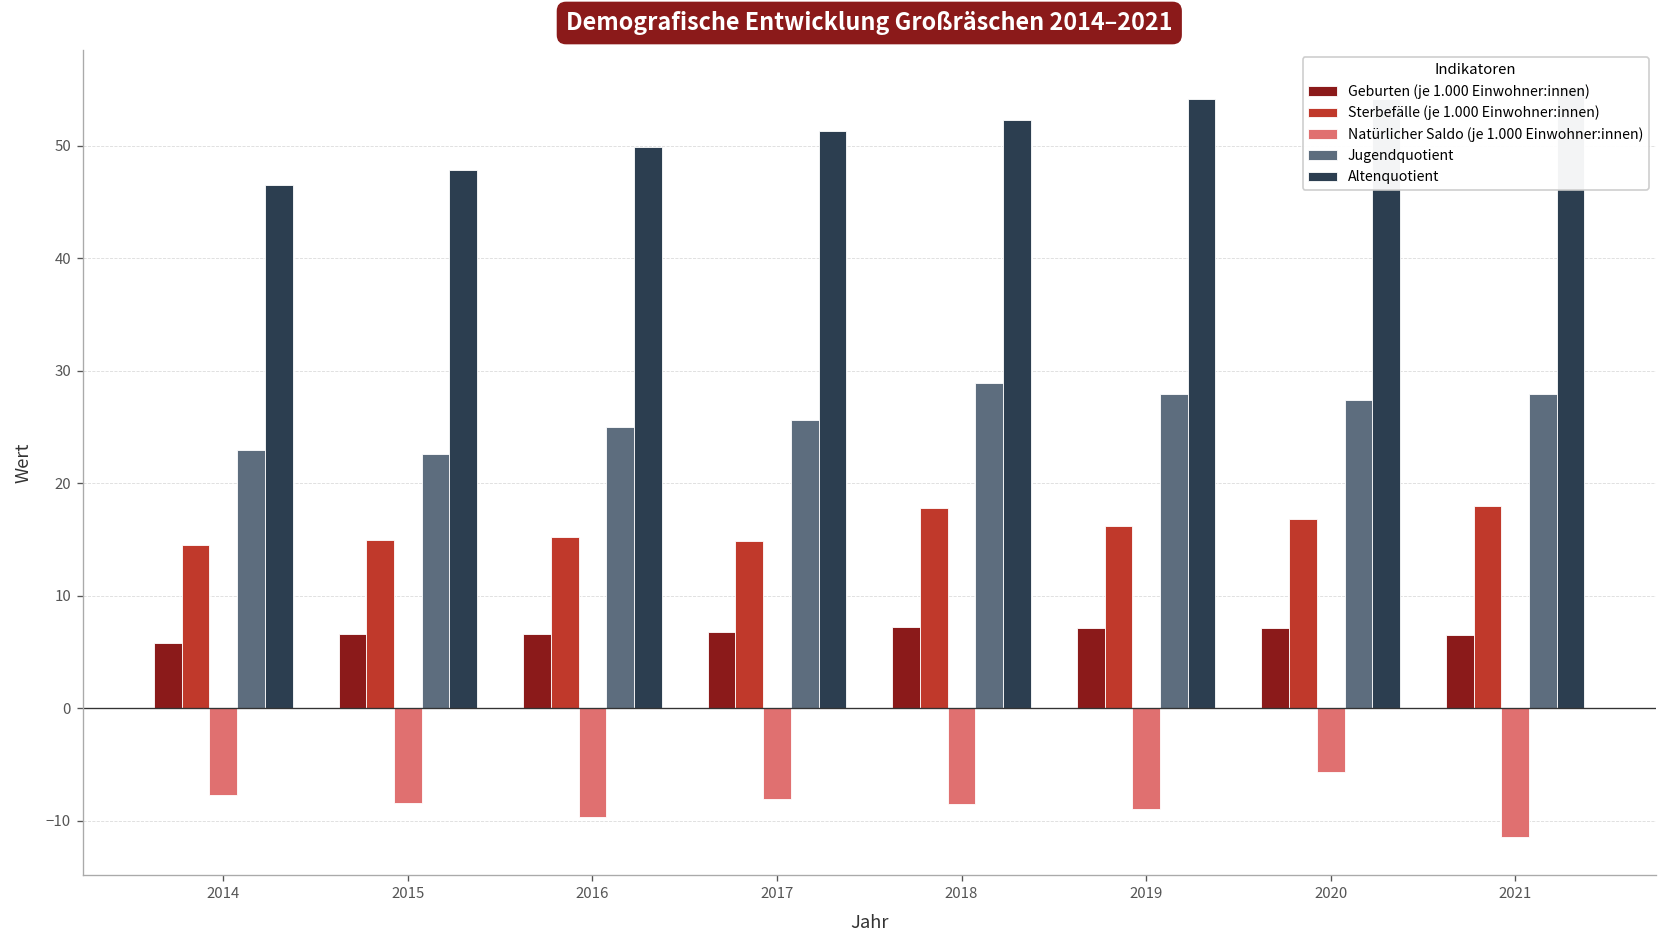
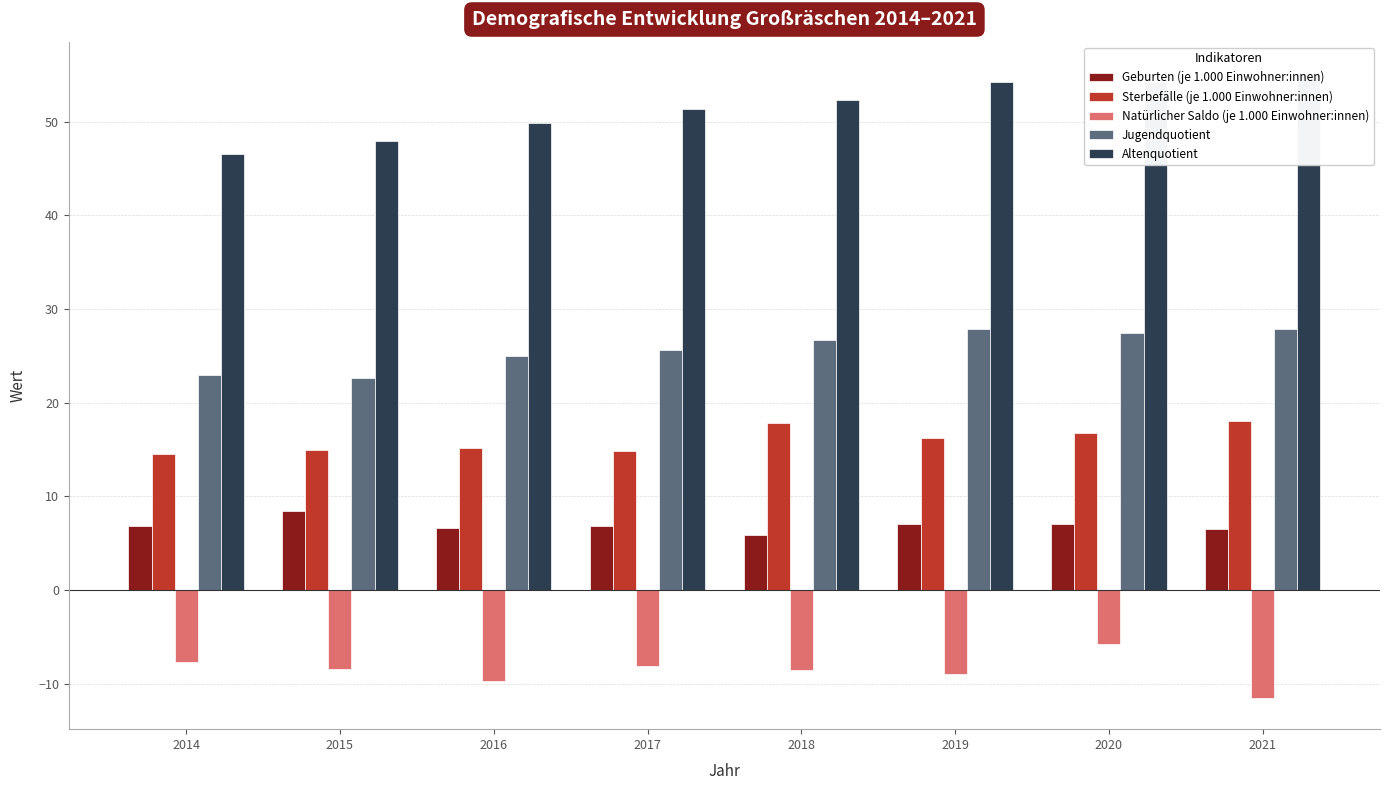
Geburten (je 1.000 Einwohner:innen), 2014: 6 -> 7
Geburten (je 1.000 Einwohner:innen), 2015: 7 -> 8
Geburten (je 1.000 Einwohner:innen), 2018: 7 -> 6
Jugendquotient, 2018: 29 -> 27
